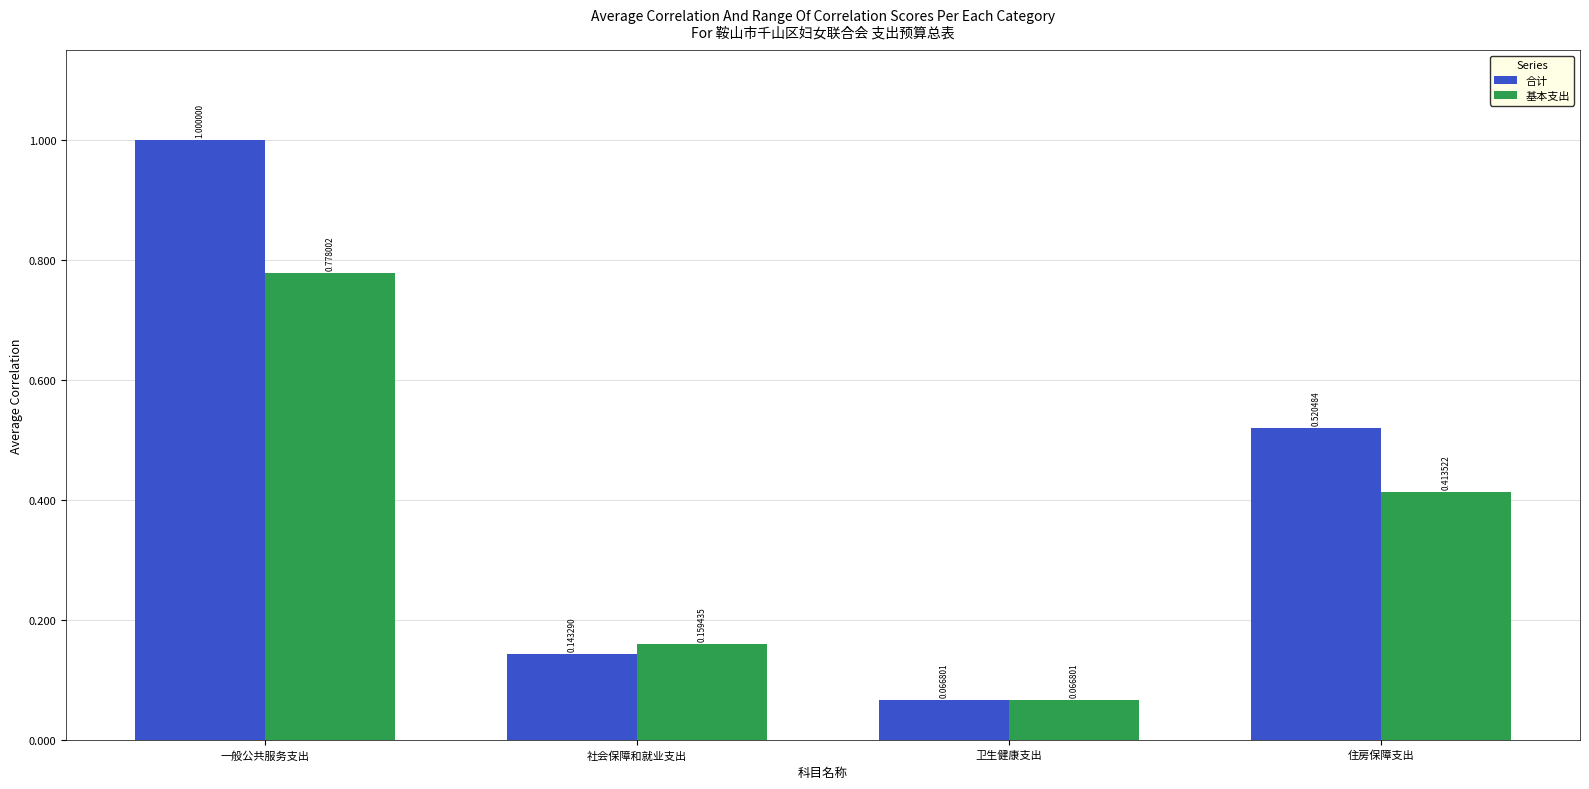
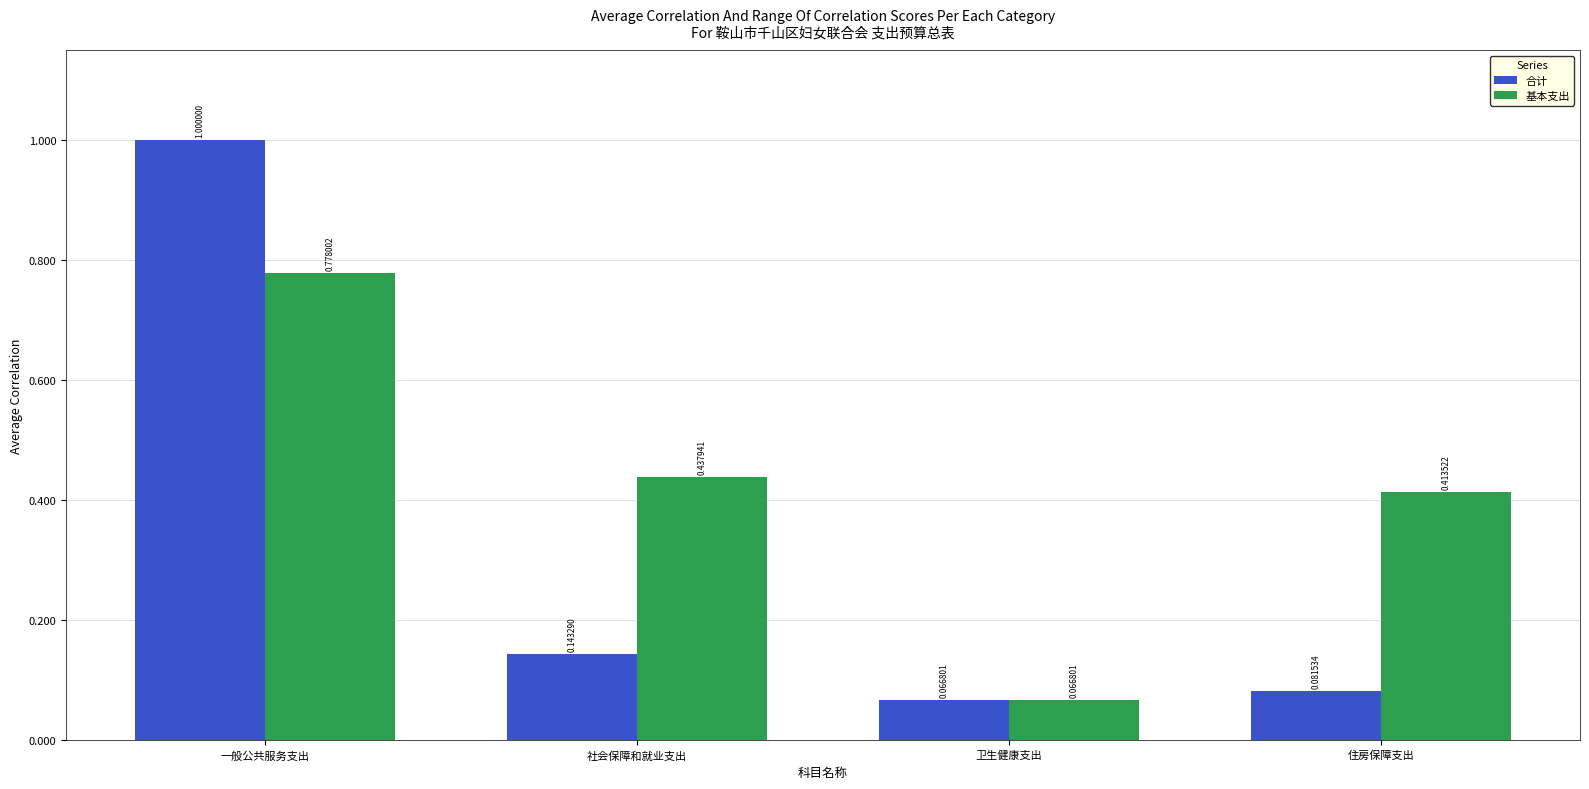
基本支出, 社会保障和就业支出: 0.159435 -> 0.437941
合计, 住房保障支出: 0.520484 -> 0.081534
